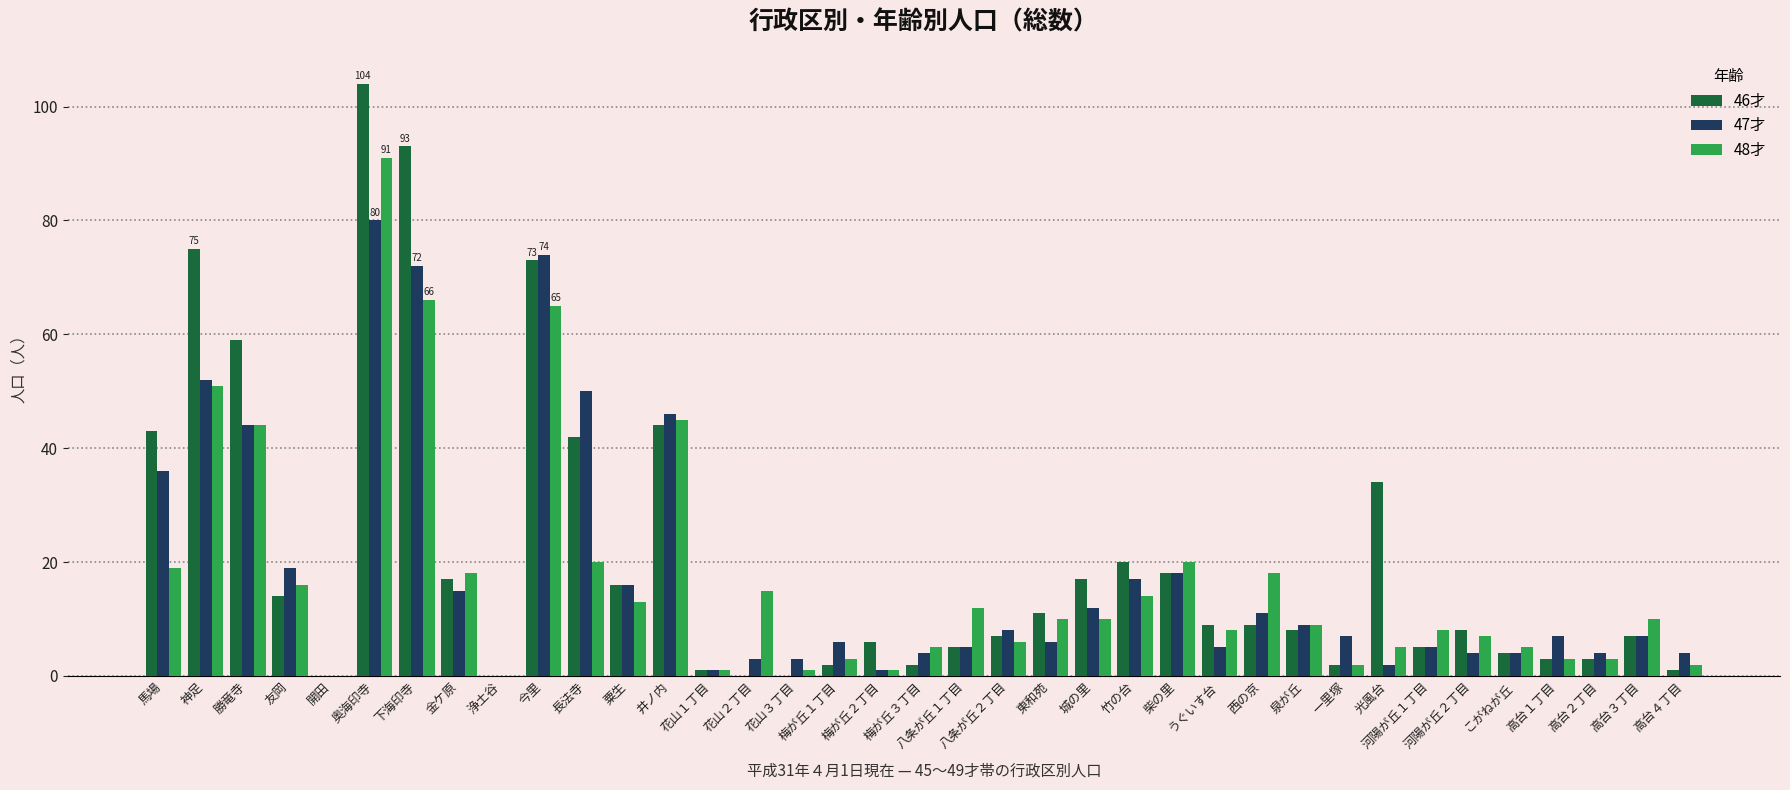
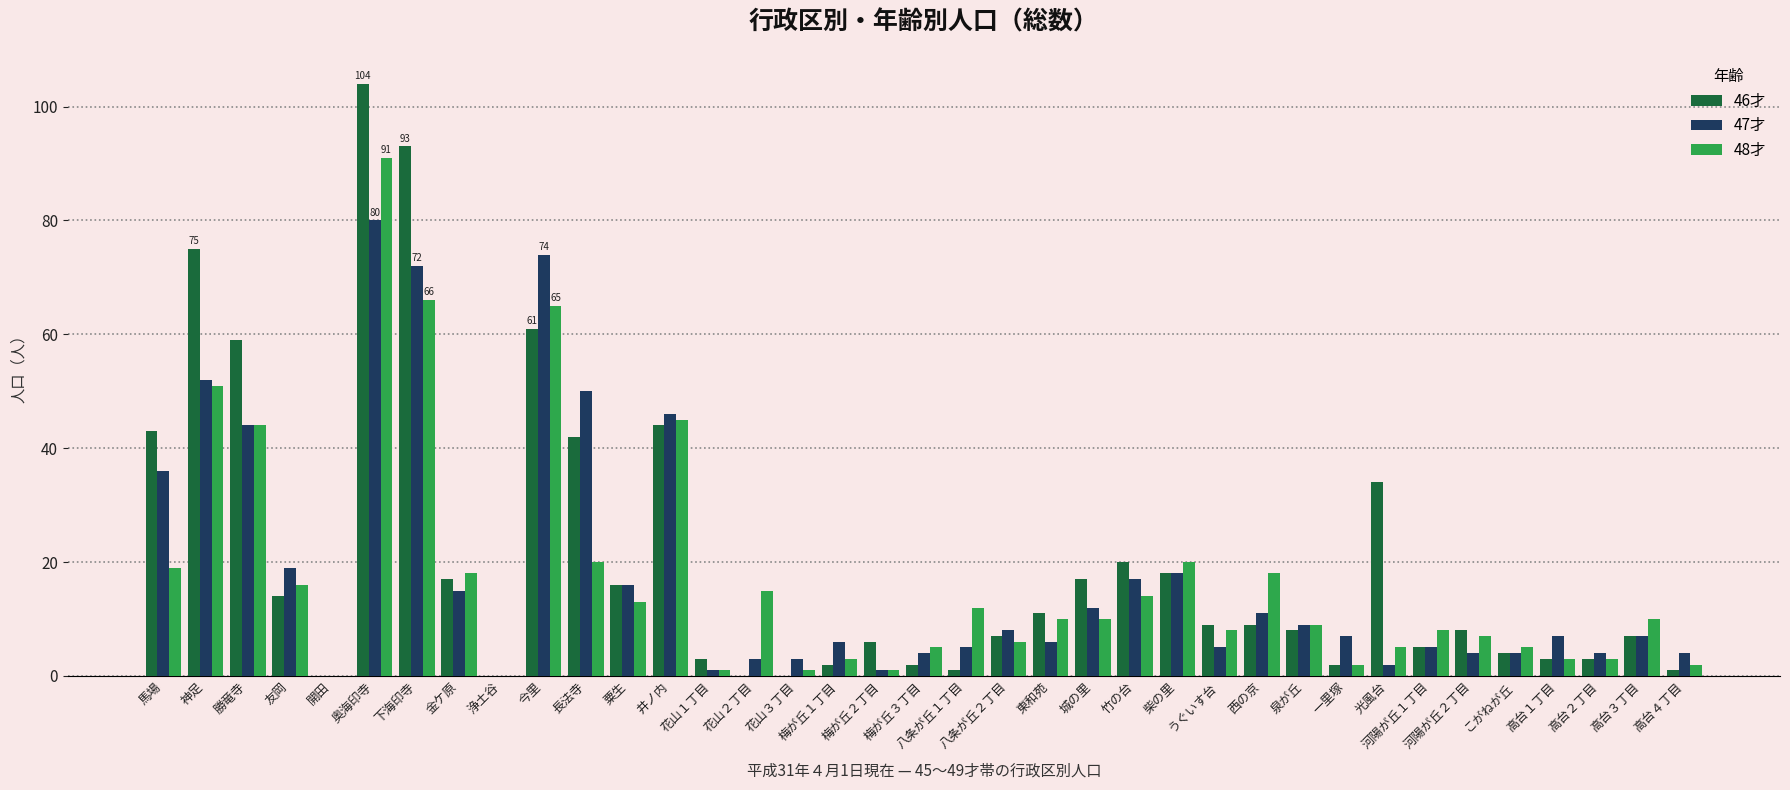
46才, 今里: 73 -> 61
46才, 花山１丁目: 1 -> 3
46才, 八条が丘１丁目: 5 -> 1
